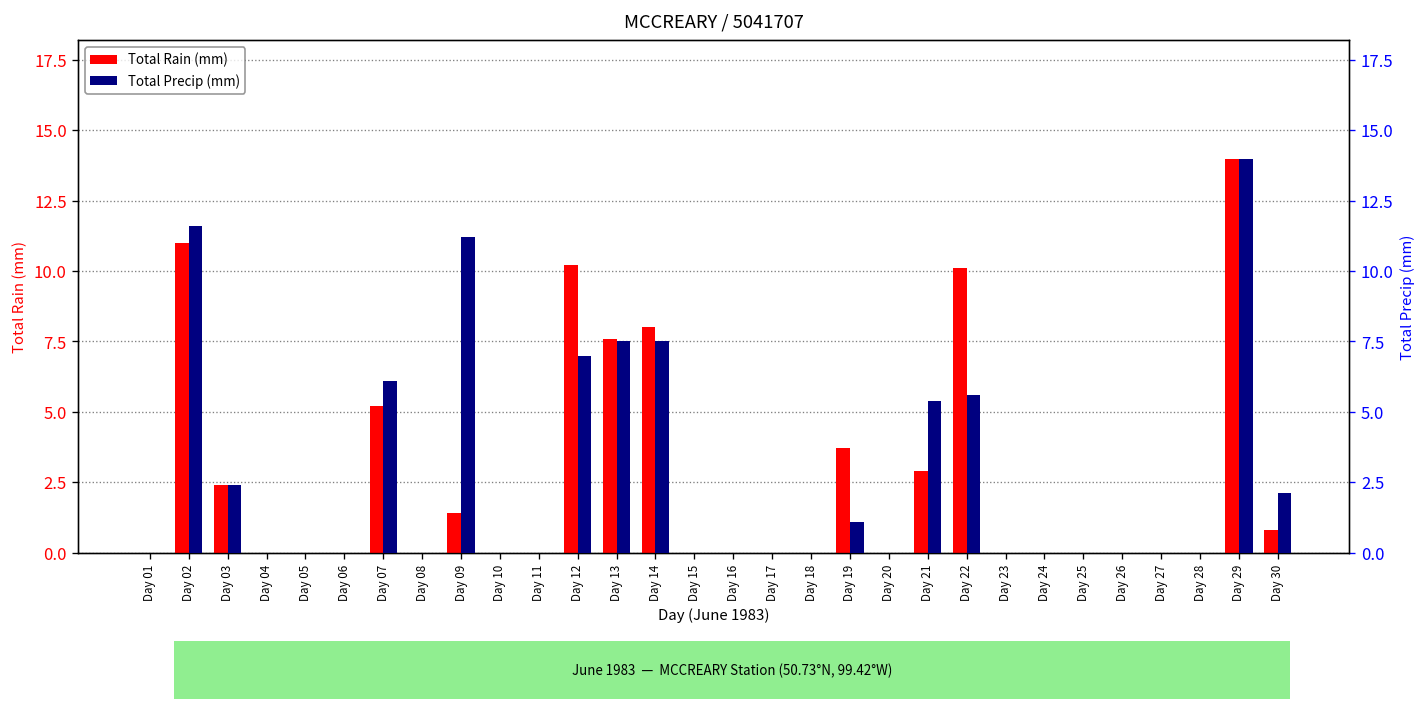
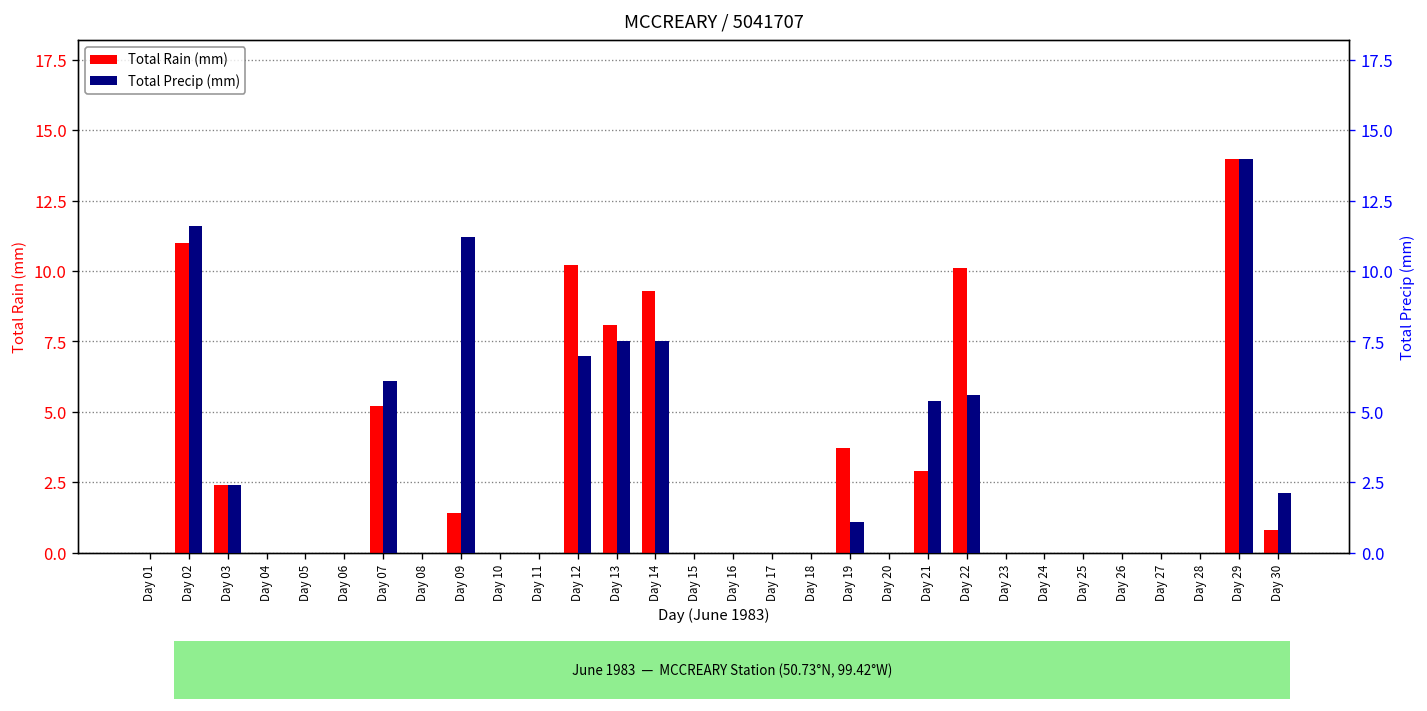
Total Rain (mm), Day 13: 7.6 -> 8.1
Total Rain (mm), Day 14: 8.0 -> 9.3
